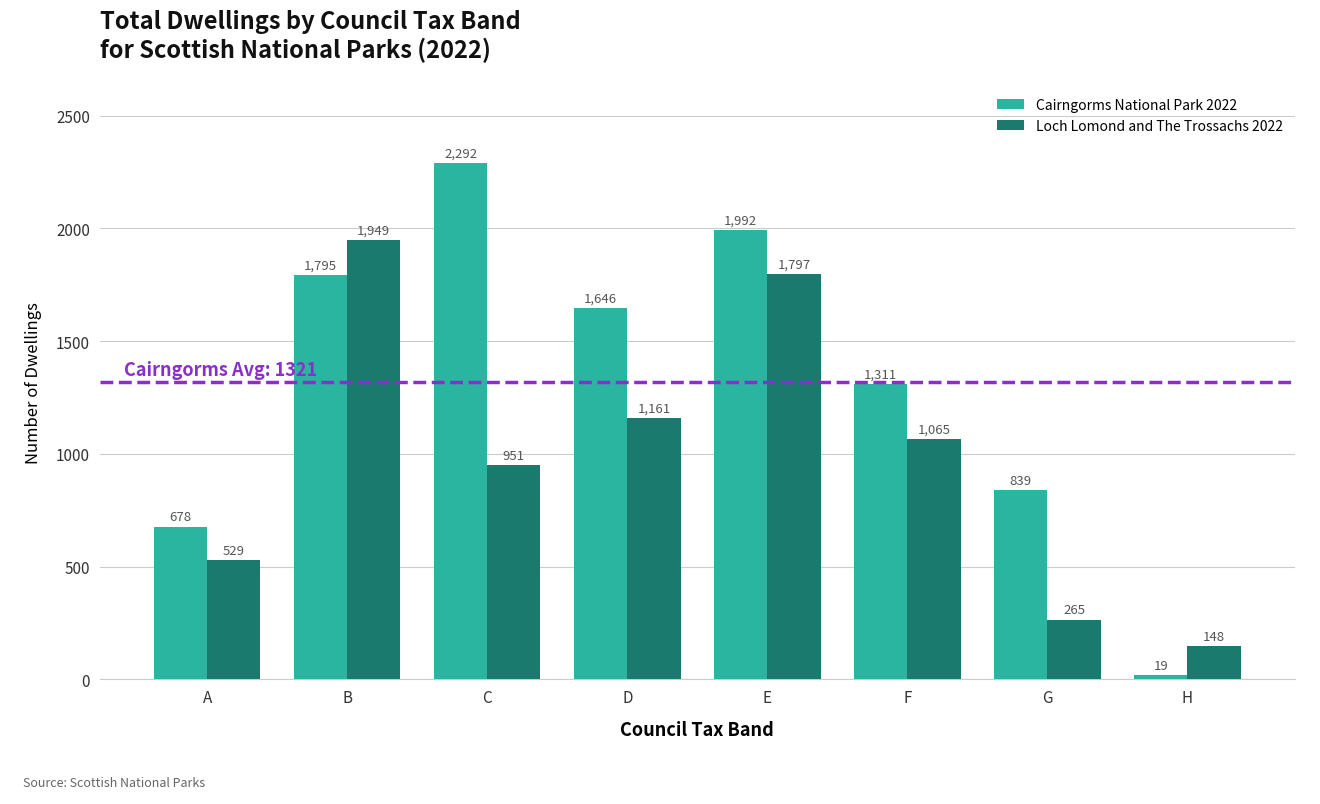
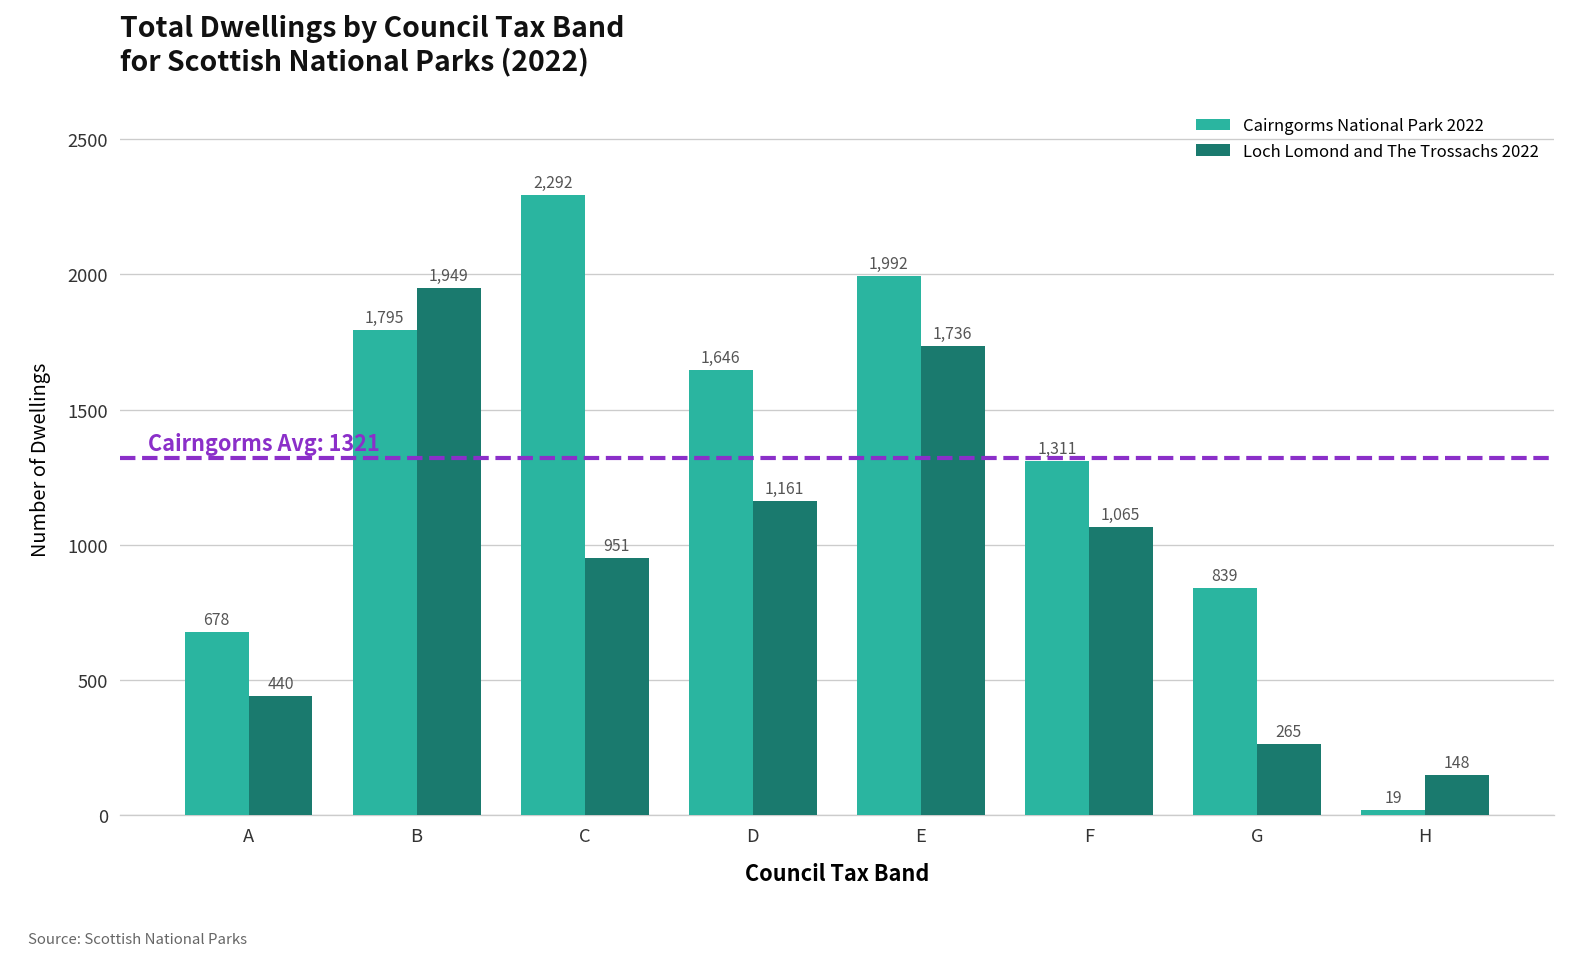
Loch Lomond and The Trossachs 2022, A: 529 -> 440
Loch Lomond and The Trossachs 2022, E: 1,797 -> 1,736
